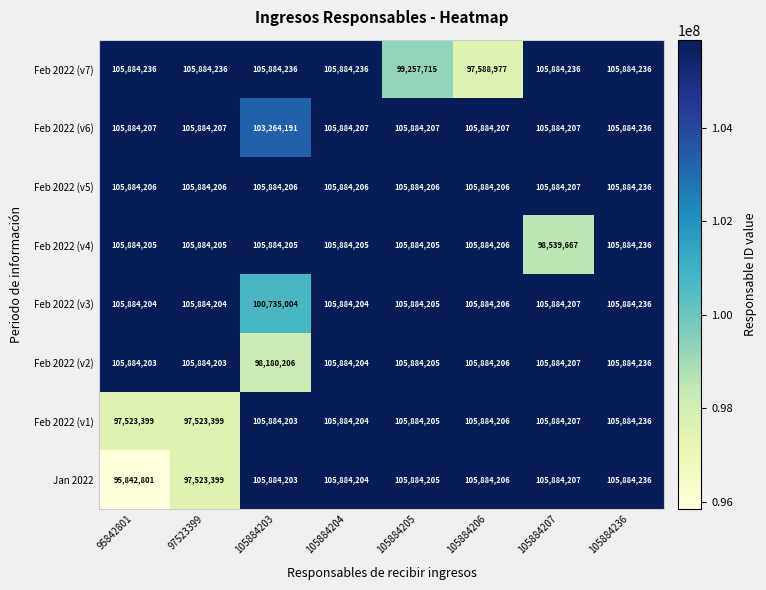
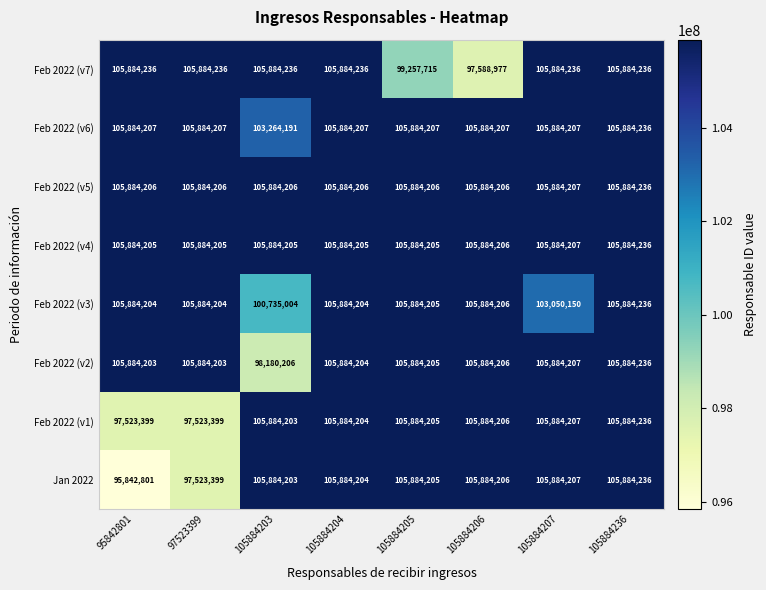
Feb 2022 (v4), 105884207: 98,539,667 -> 105,884,207
Feb 2022 (v3), 105884207: 105,884,207 -> 103,050,150
